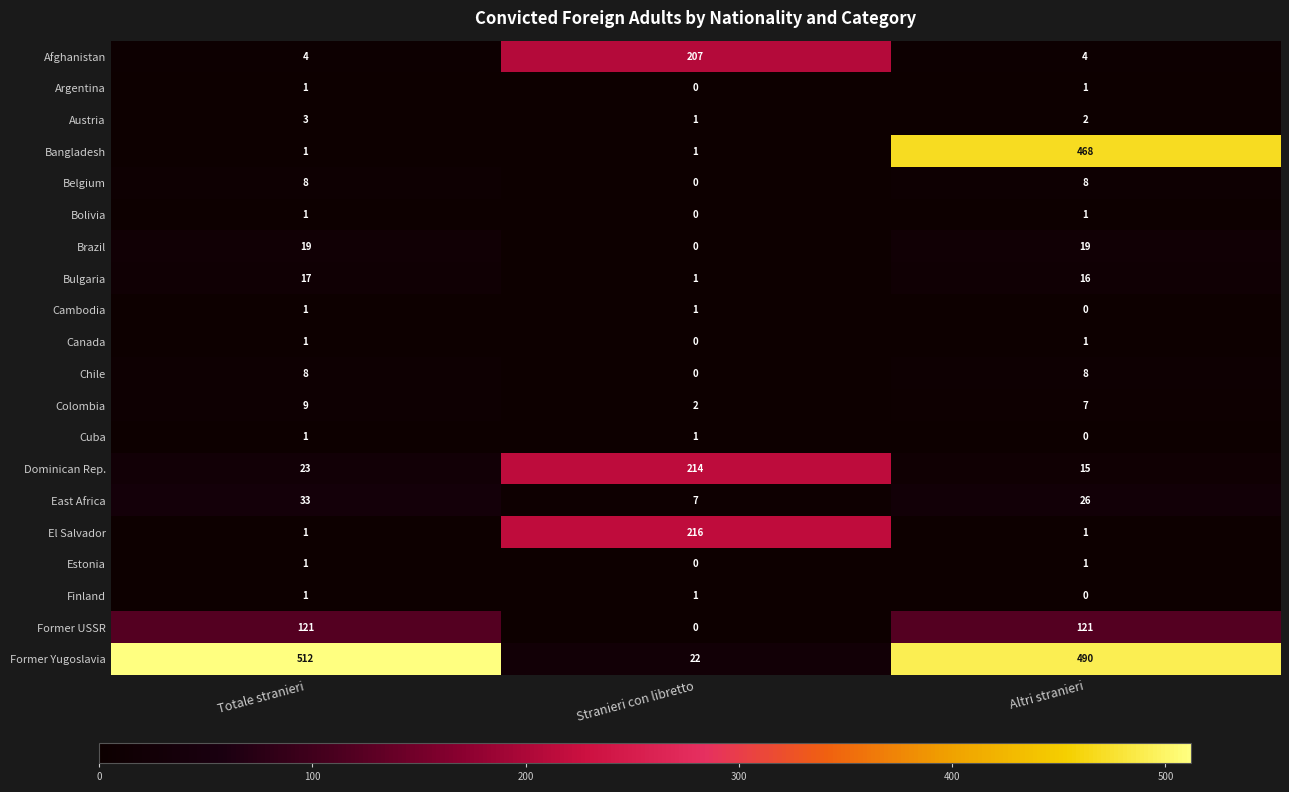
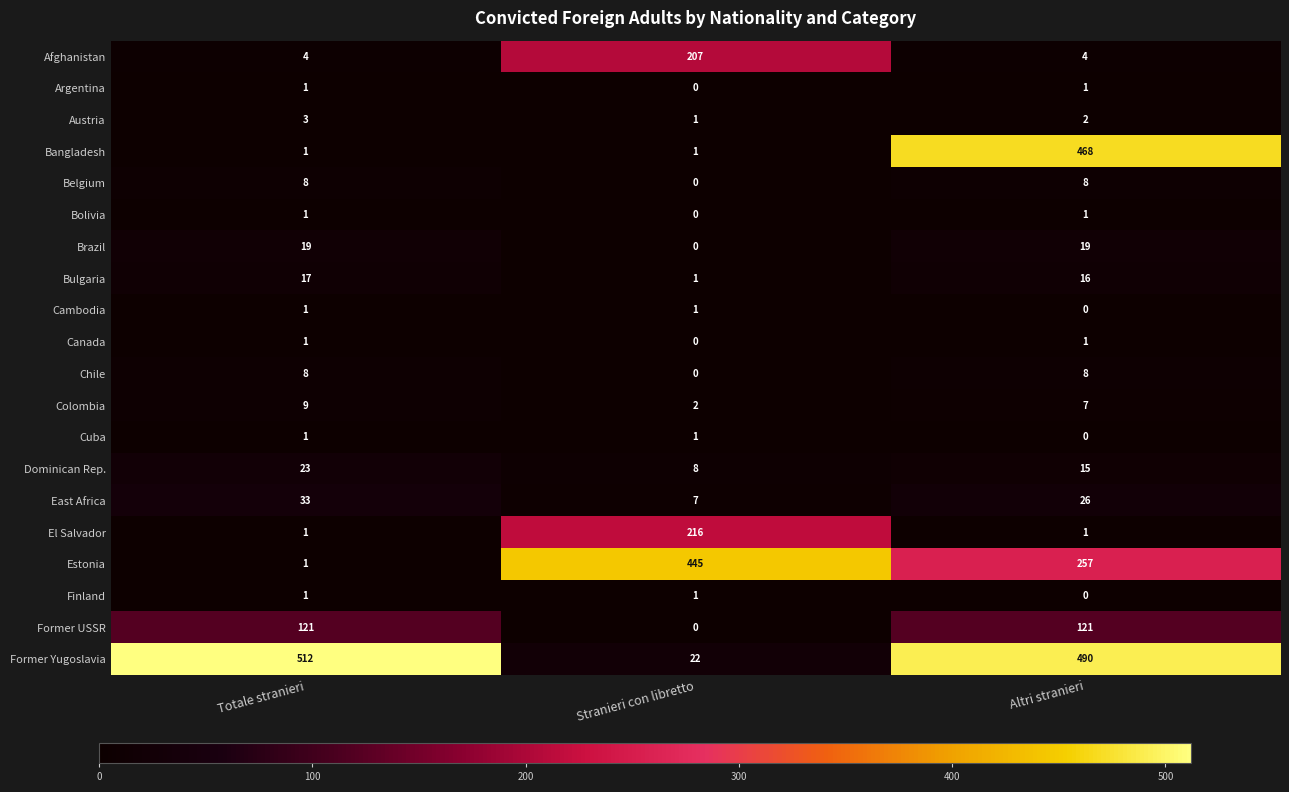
Dominican Rep., Stranieri con libretto: 214 -> 8
Estonia, Stranieri con libretto: 0 -> 445
Estonia, Altri stranieri: 1 -> 257
